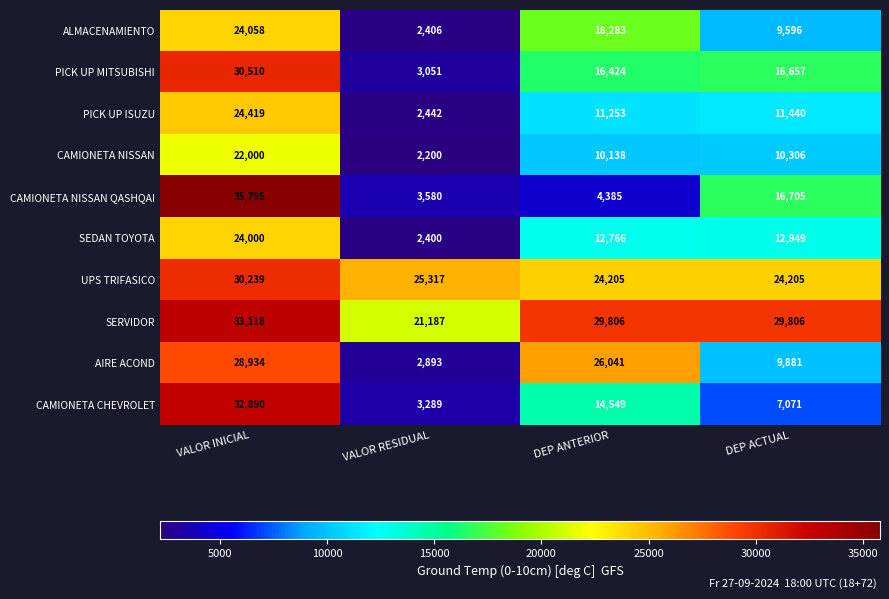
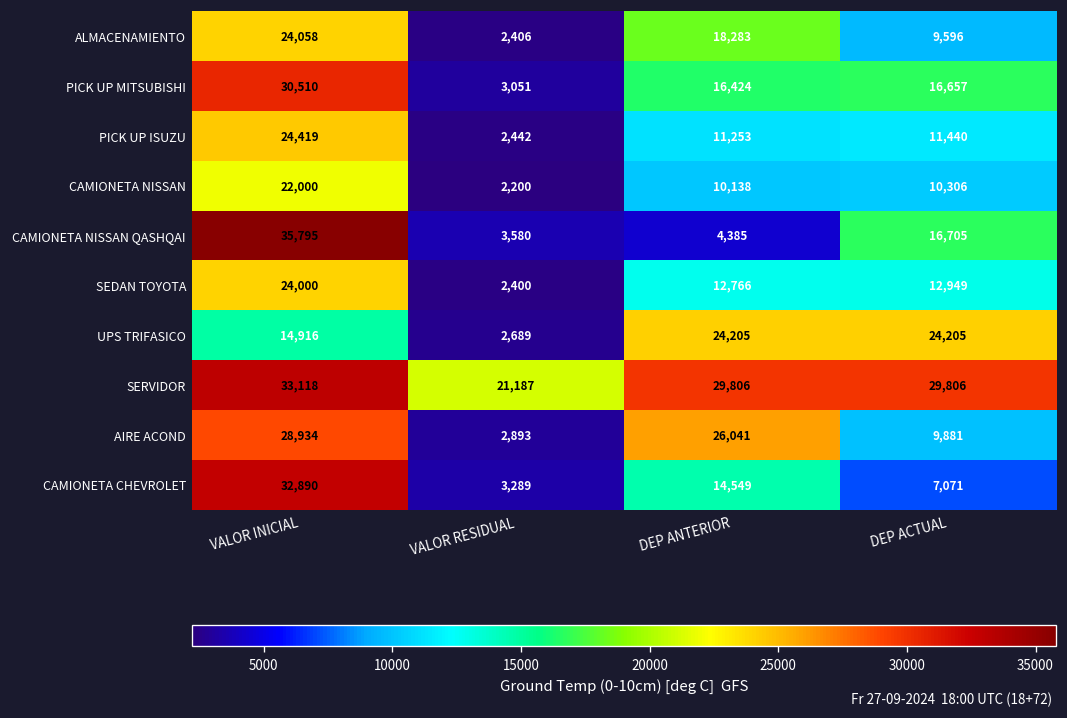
UPS TRIFASICO, VALOR INICIAL: 30,239 -> 14,916
UPS TRIFASICO, VALOR RESIDUAL: 25,317 -> 2,689
